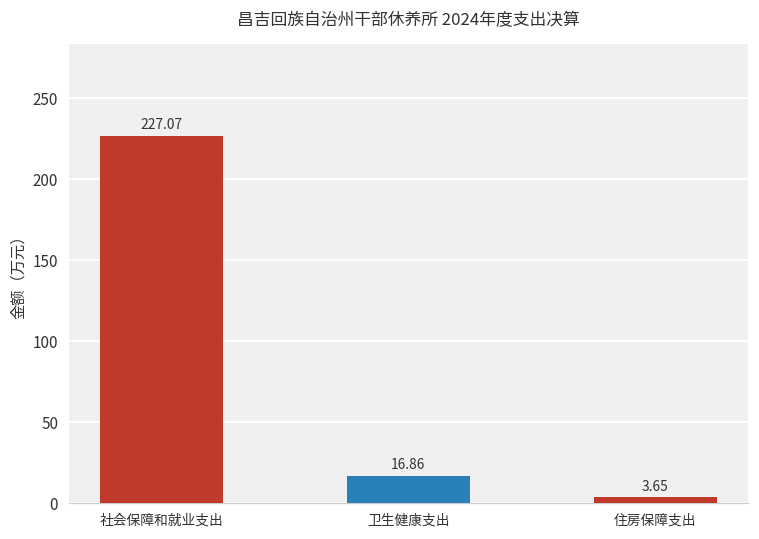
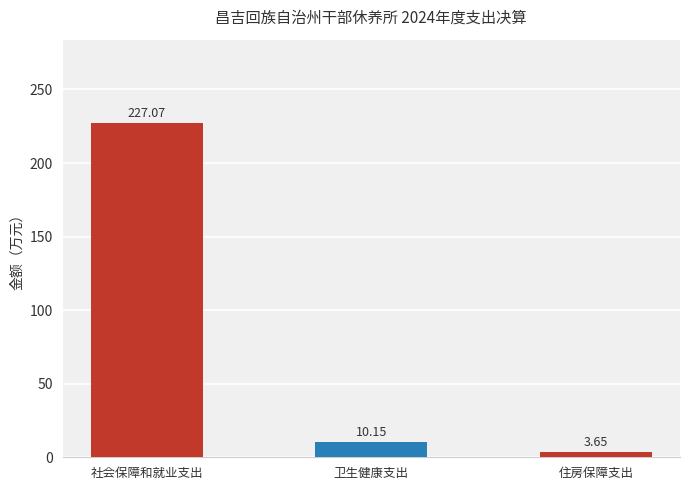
卫生健康支出: 16.86 -> 10.15
